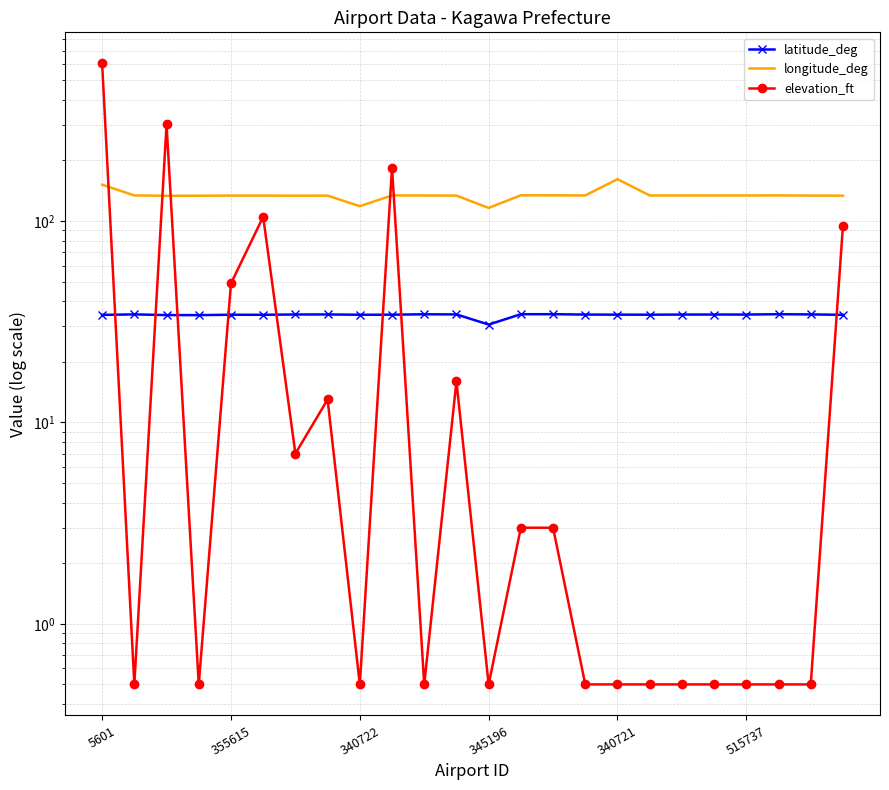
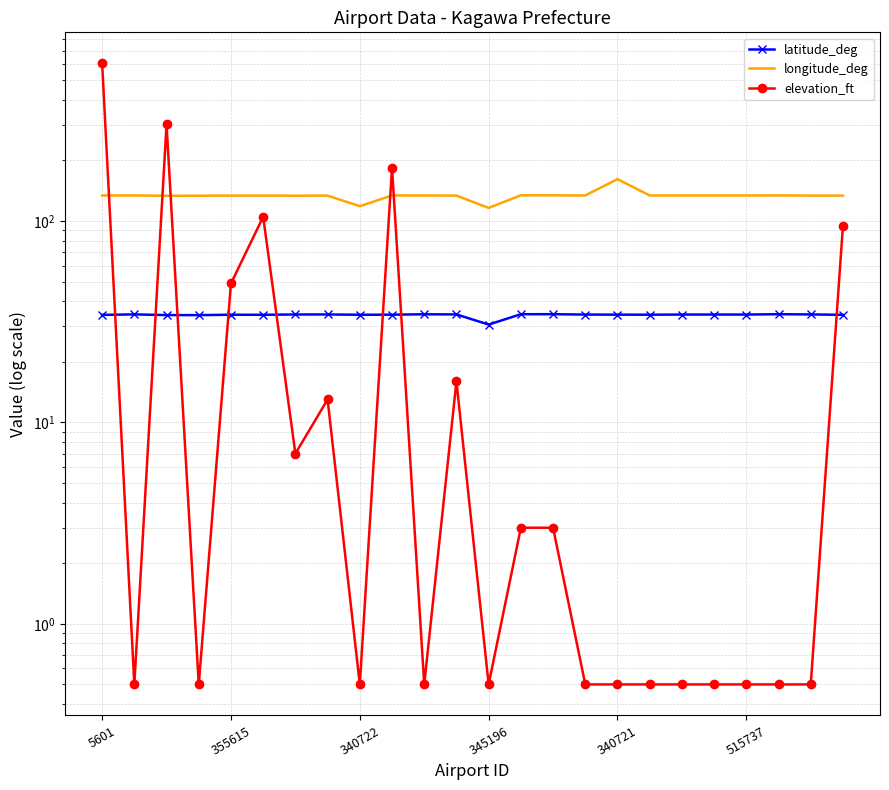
longitude_deg, 5601: 150 -> 130
